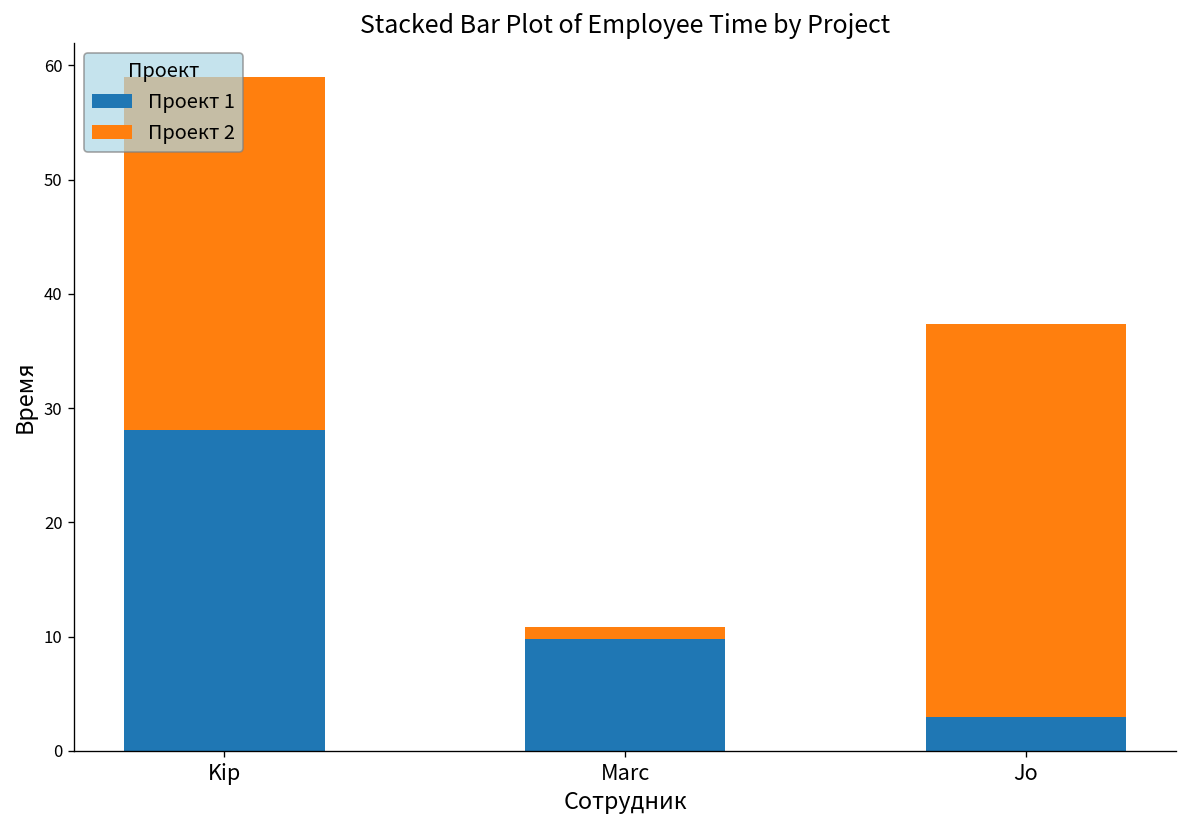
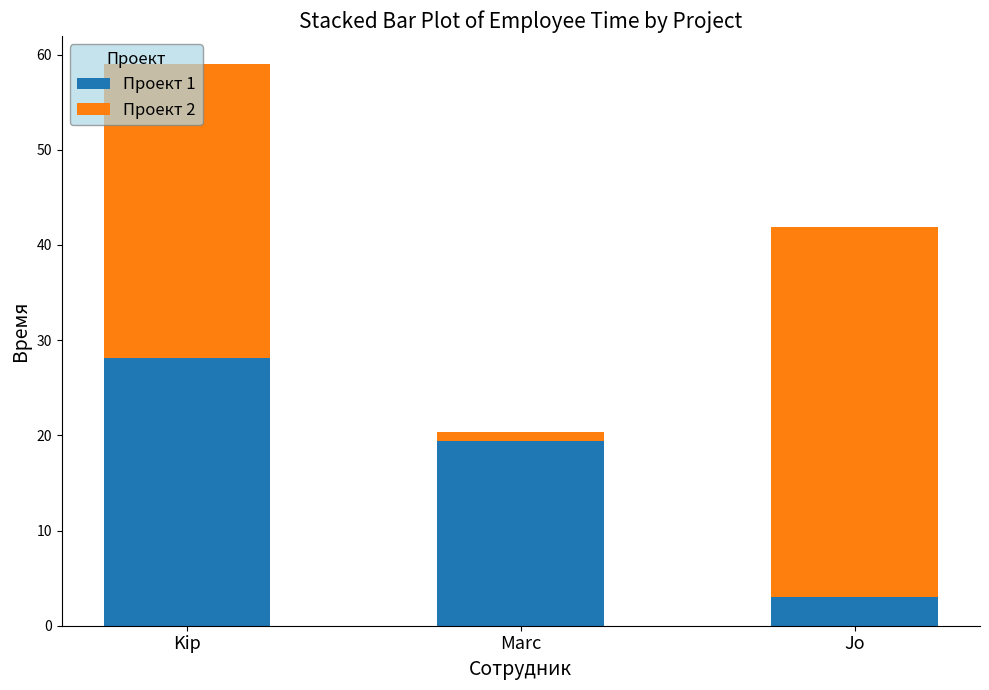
Проект 1, Marc: 10 -> 19
Проект 2, Jo: 34 -> 39
